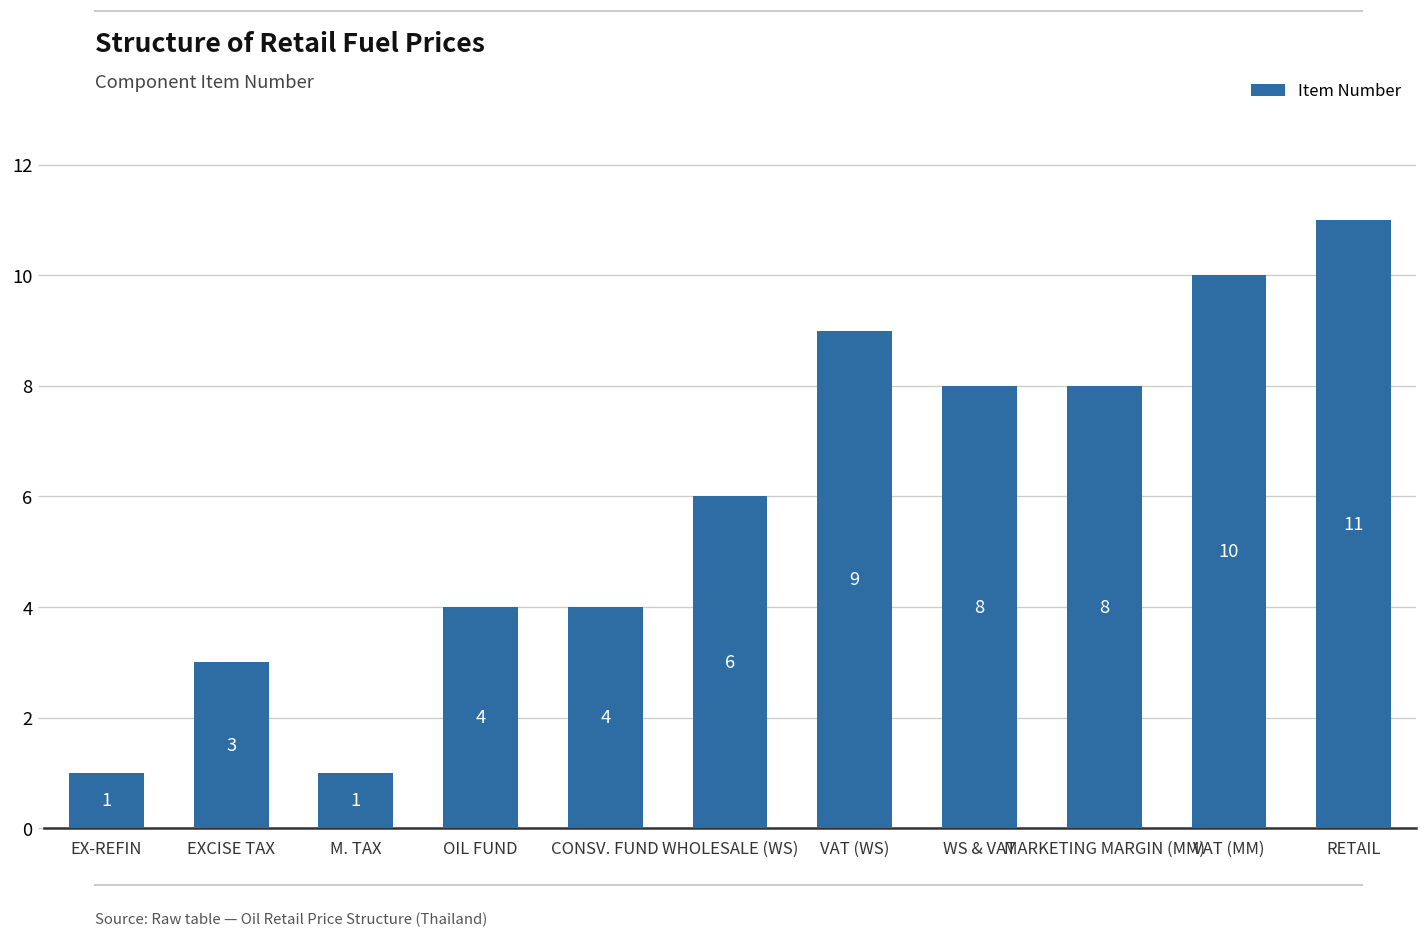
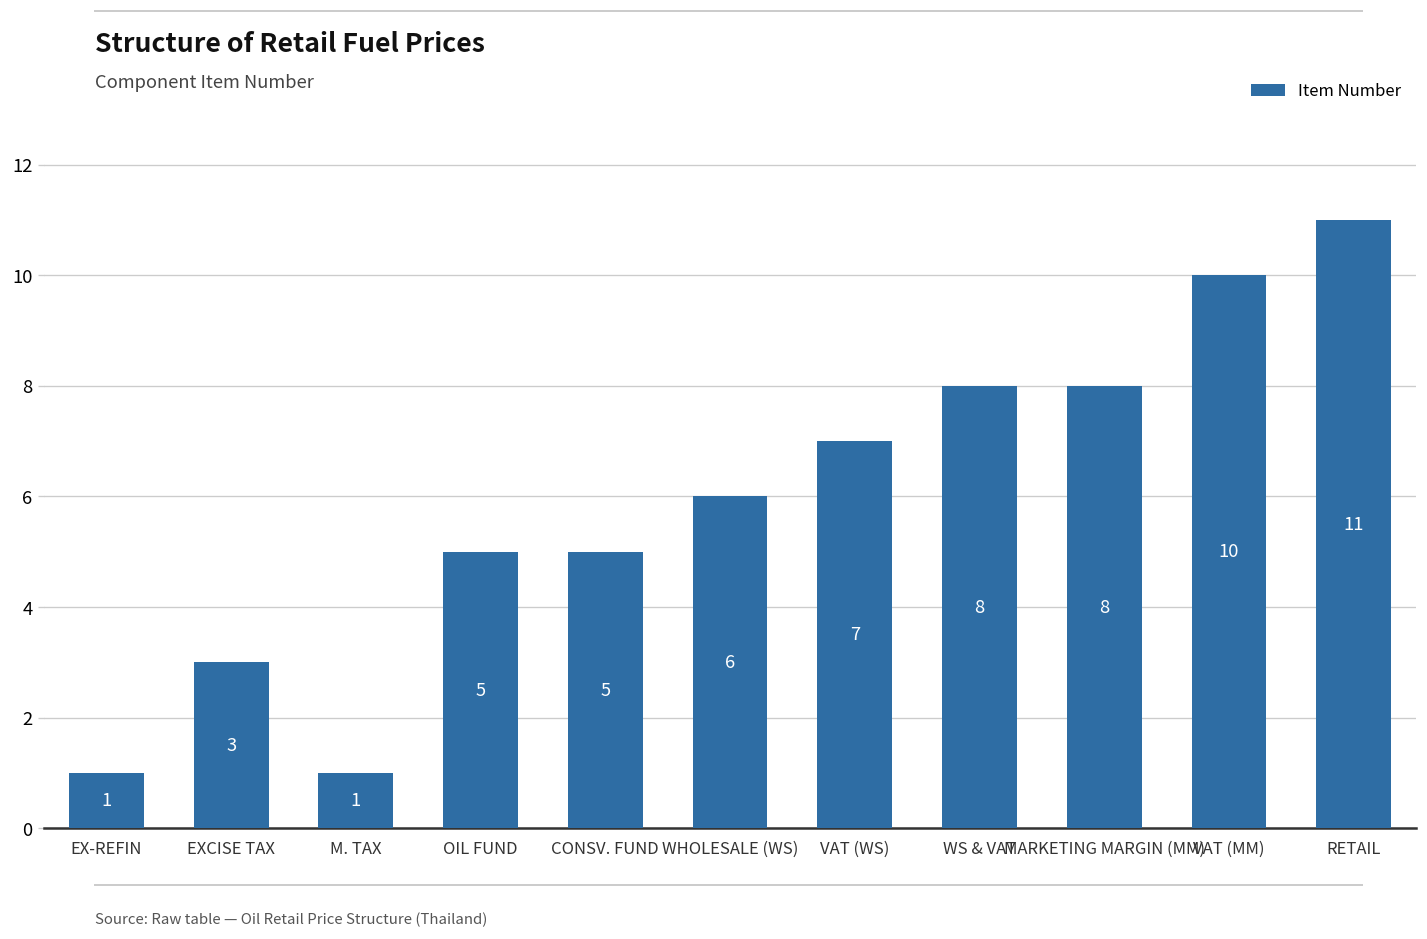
OIL FUND: 4 -> 5
CONSV. FUND: 4 -> 5
VAT (WS): 9 -> 7
